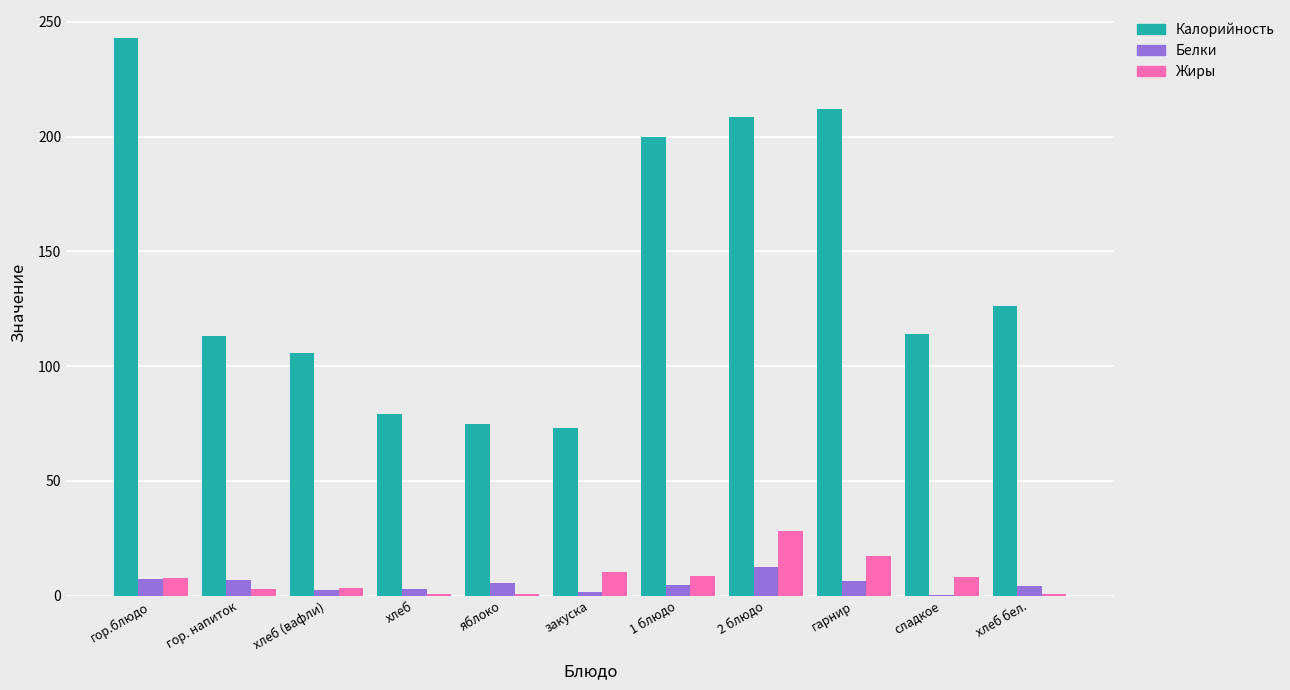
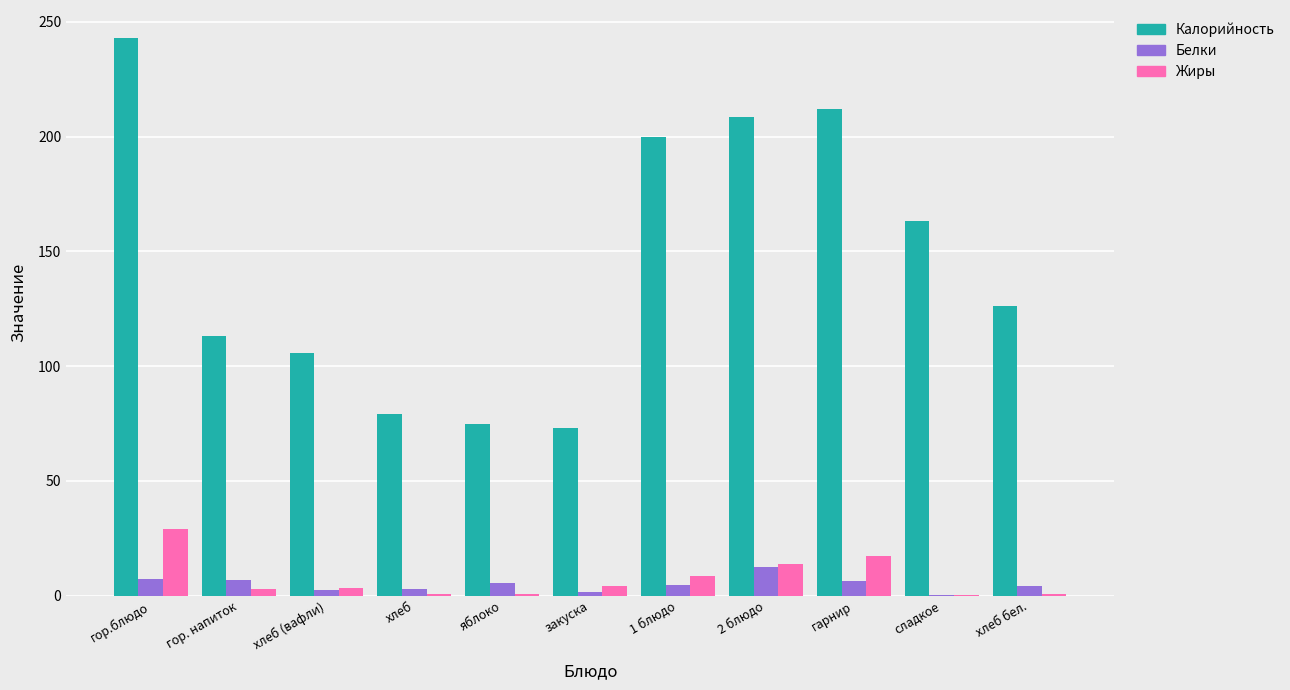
Жиры, гор.блюдо: 7 -> 29
Жиры, закуска: 10 -> 4
Жиры, 2 блюдо: 28 -> 14
Калорийность, сладкое: 114 -> 163
Жиры, сладкое: 8 -> 0
